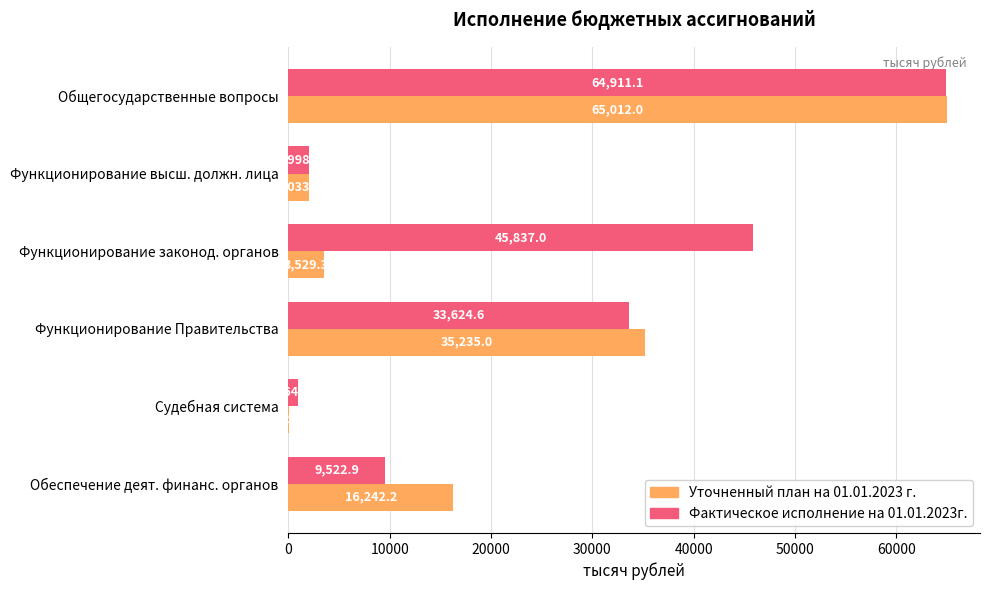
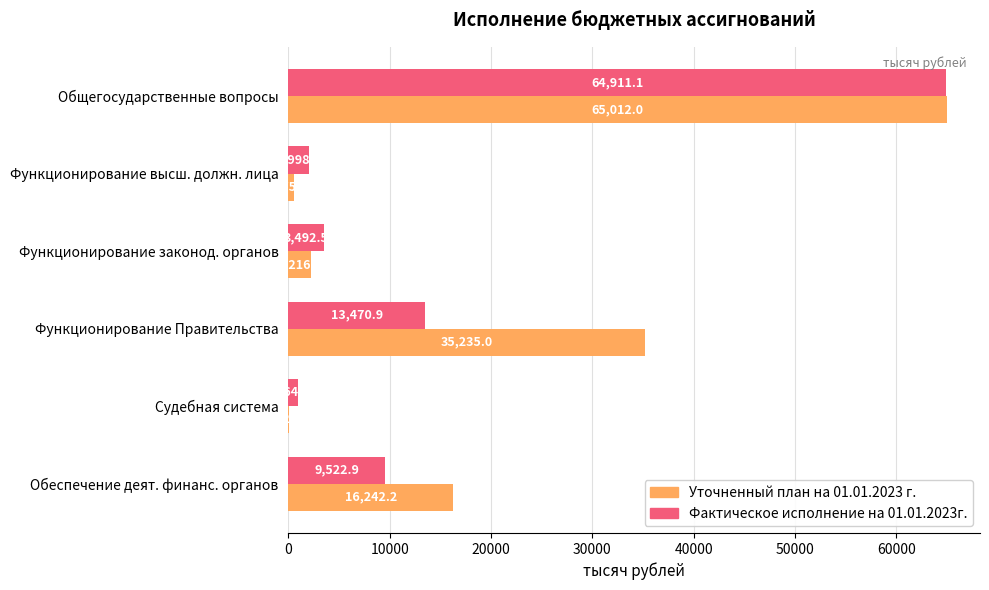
Уточненный план на 01.01.2023 г., Функционирование высш. должн. лица: 2000 -> 600
Фактическое исполнение на 01.01.2023г., Функционирование законод. органов: 45,837.0 -> 3,492.5
Уточненный план на 01.01.2023 г., Функционирование законод. органов: 3500 -> 2200
Фактическое исполнение на 01.01.2023г., Функционирование Правительства: 33,624.6 -> 13,470.9
